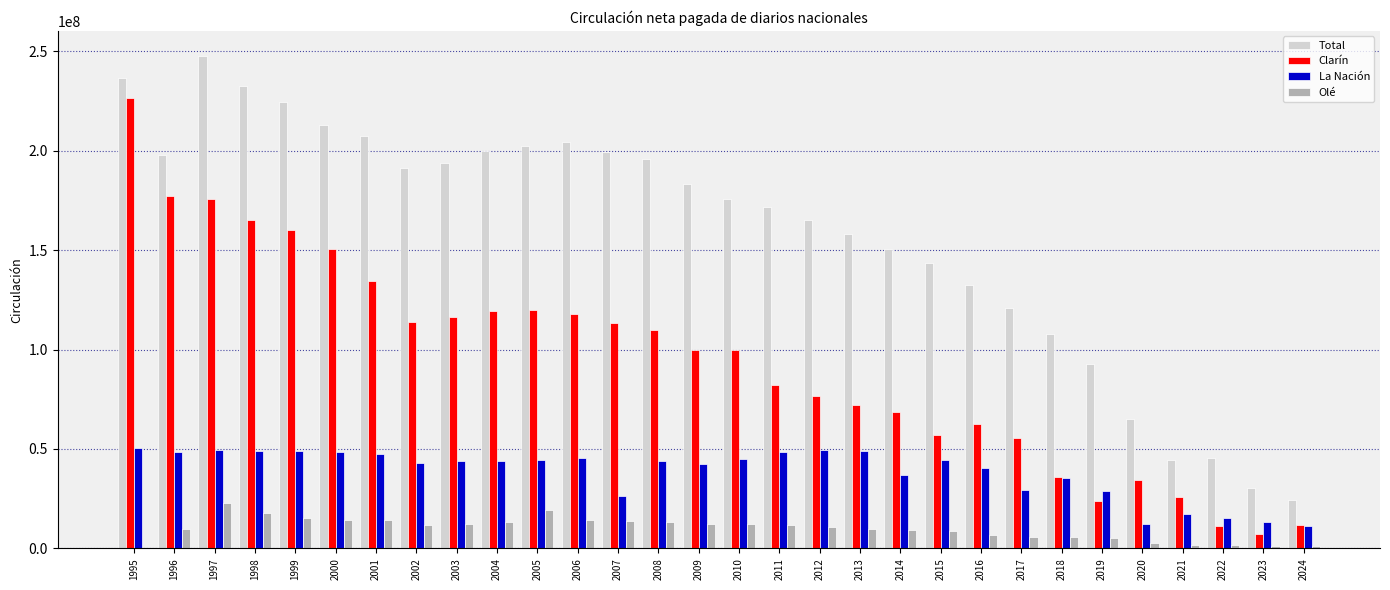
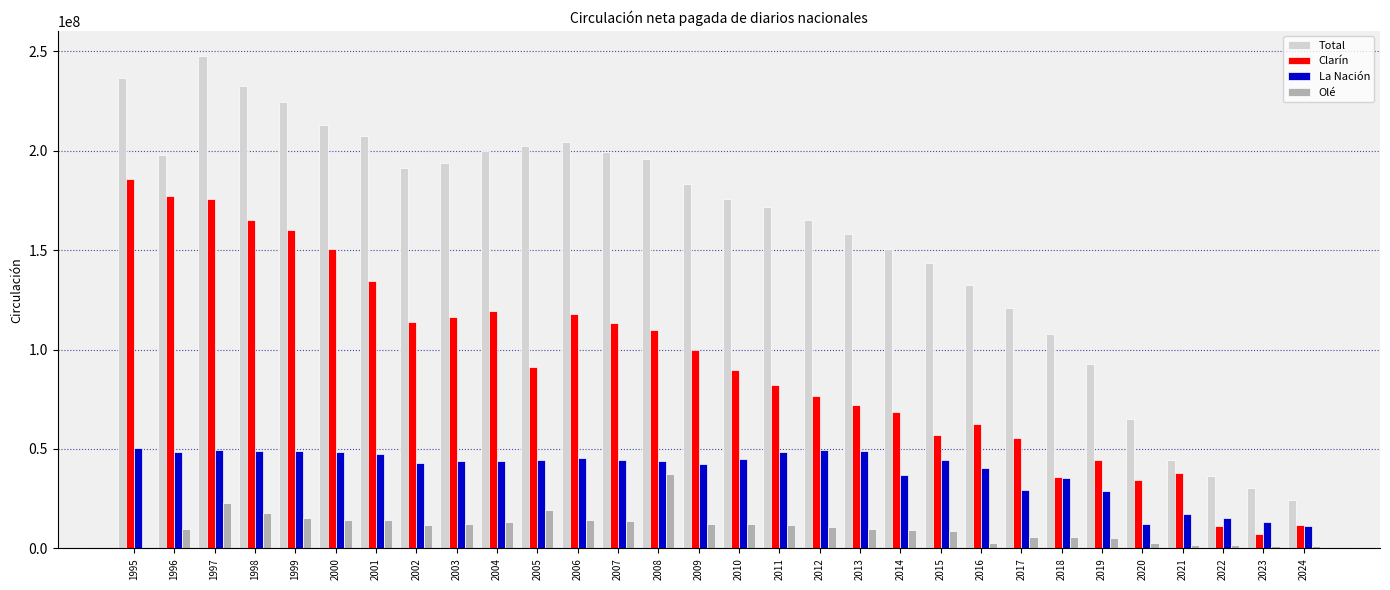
Clarín, 1995: 227000000 -> 186000000
Clarín, 2005: 120000000 -> 91000000
La Nación, 2007: 26000000 -> 45000000
Olé, 2008: 13000000 -> 37000000
Clarín, 2010: 100000000 -> 90000000
Olé, 2016: 7000000 -> 3000000
Clarín, 2019: 24000000 -> 44000000
Clarín, 2021: 26000000 -> 38000000
Total, 2022: 45000000 -> 36000000
